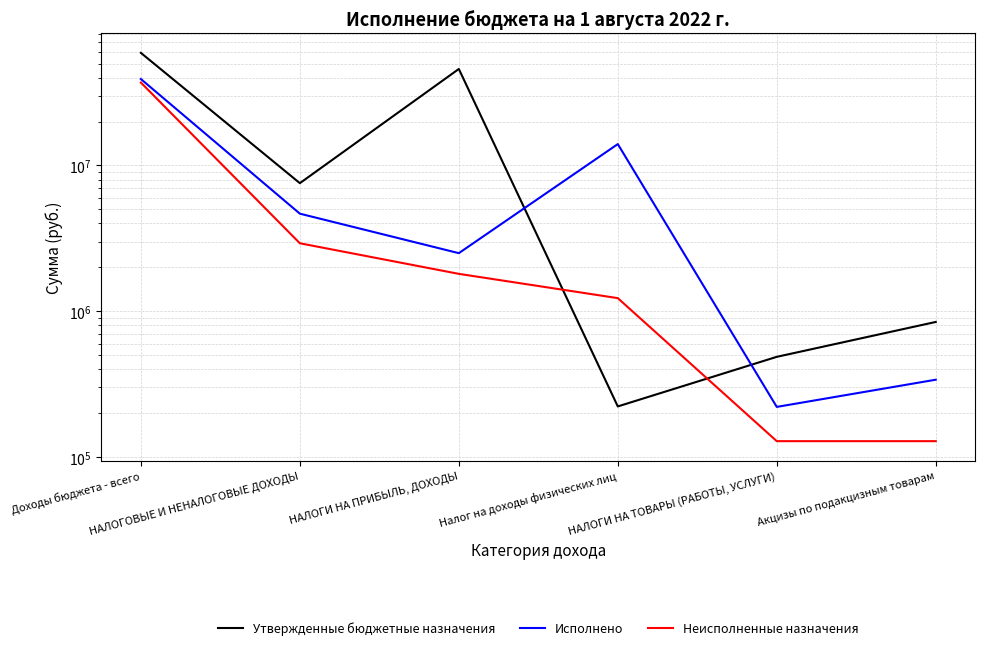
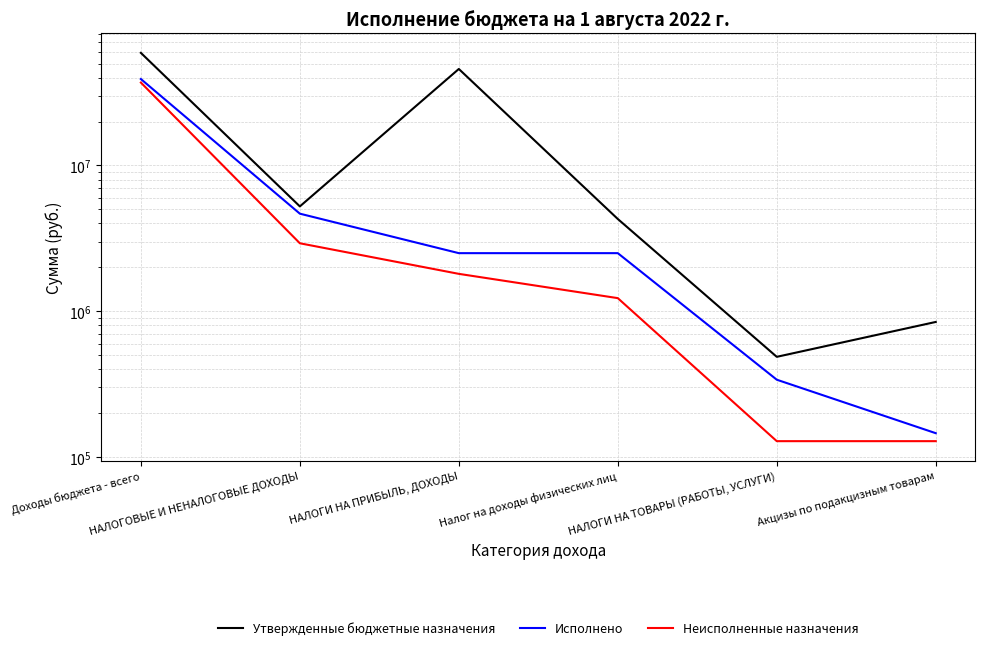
Утвержденные бюджетные назначения, НАЛОГОВЫЕ И НЕНАЛОГОВЫЕ ДОХОДЫ: 8000000 -> 5200000
Утвержденные бюджетные назначения, Налог на доходы физических лиц: 220000 -> 4300000
Исполнено, Налог на доходы физических лиц: 14000000 -> 2500000
Исполнено, НАЛОГИ НА ТОВАРЫ (РАБОТЫ, УСЛУГИ): 220000 -> 340000
Исполнено, Акцизы по подакцизным товарам: 340000 -> 150000
